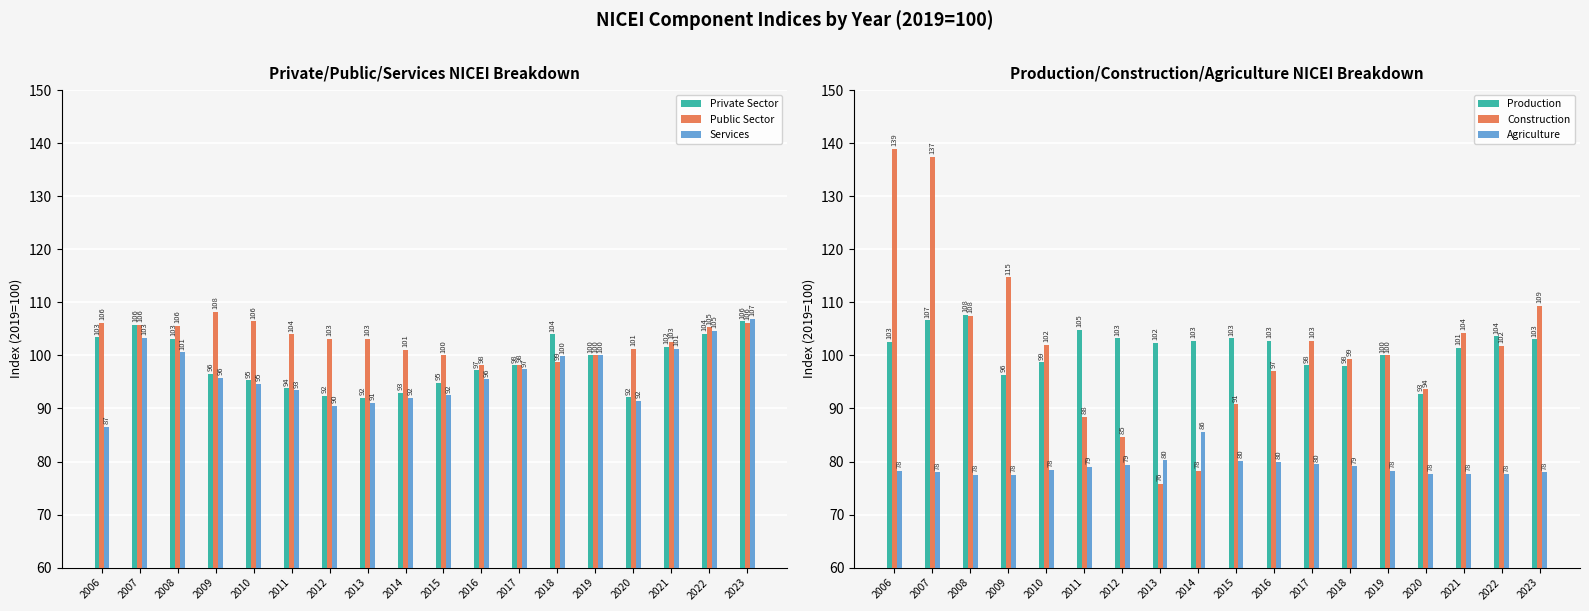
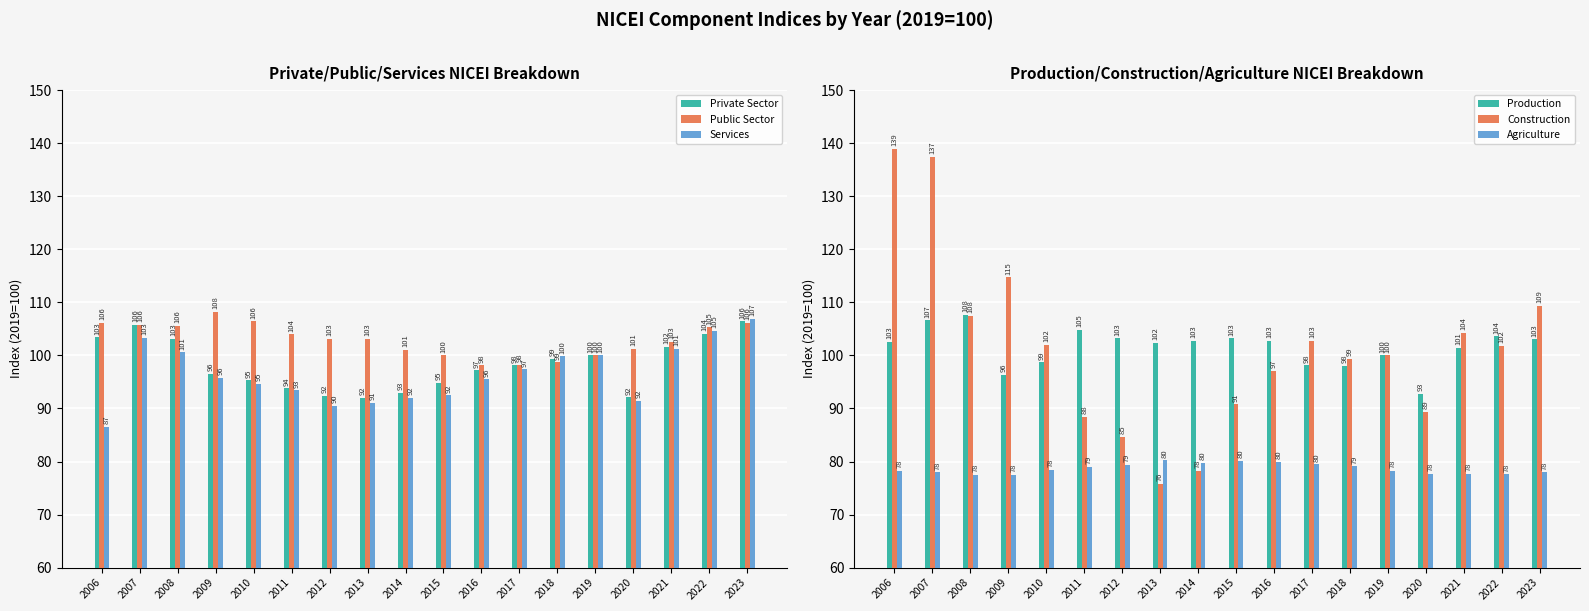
Private/Public/Services NICEI Breakdown, Private Sector, 2018: 104 -> 99
Production/Construction/Agriculture NICEI Breakdown, Agriculture, 2014: 86 -> 80
Production/Construction/Agriculture NICEI Breakdown, Construction, 2020: 94 -> 89
